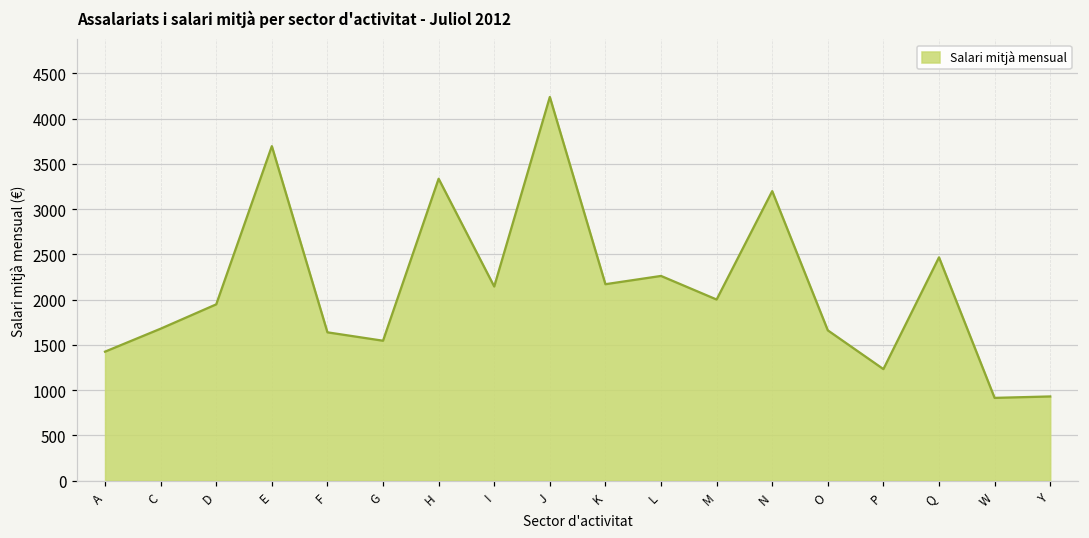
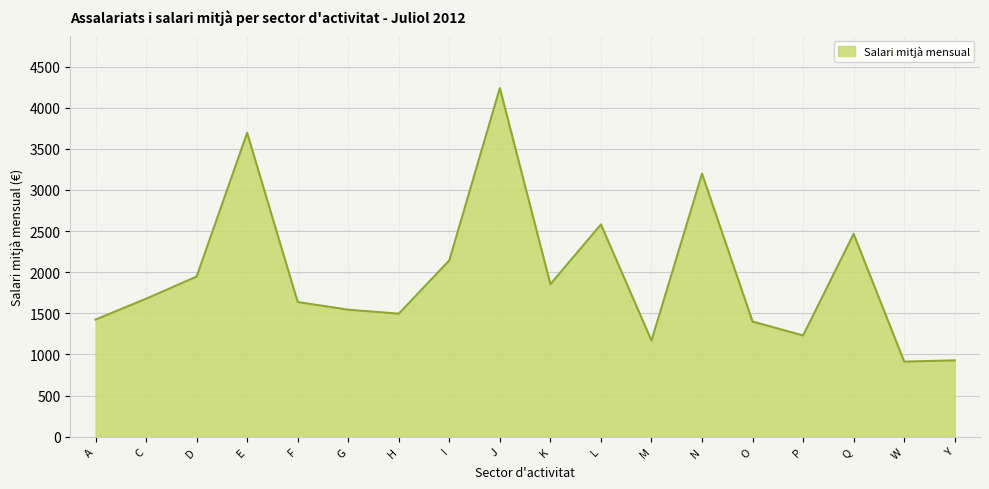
H: 3300 -> 1500
K: 2200 -> 1900
L: 2300 -> 2600
M: 2000 -> 1200
O: 1700 -> 1400
